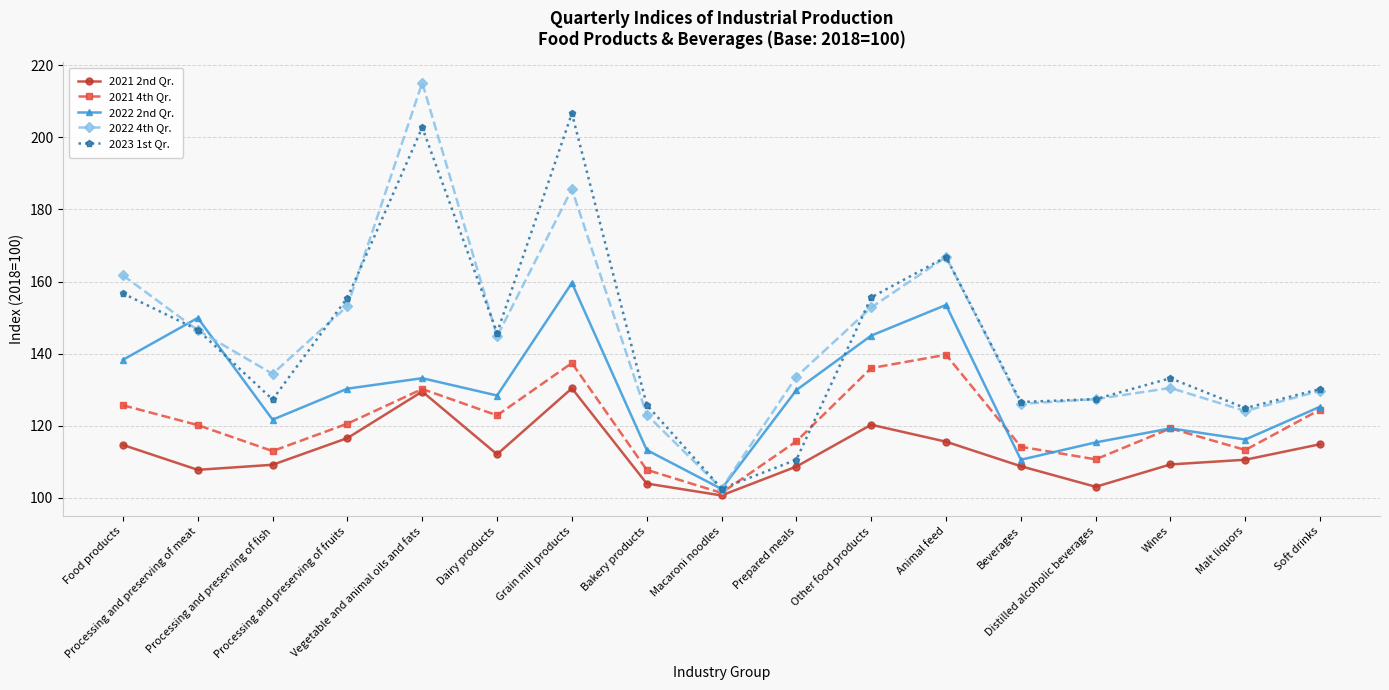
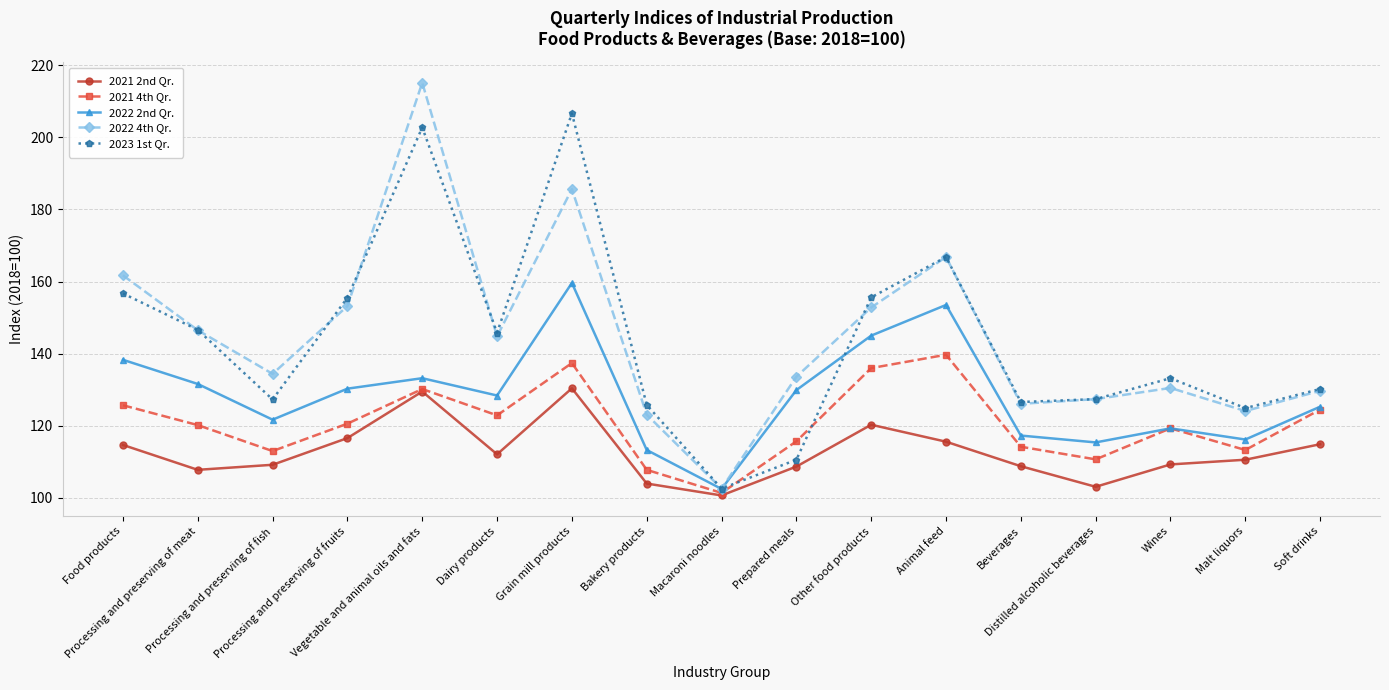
2022 2nd Qr., Processing and preserving of meat: 150 -> 132
2022 2nd Qr., Beverages: 111 -> 117
